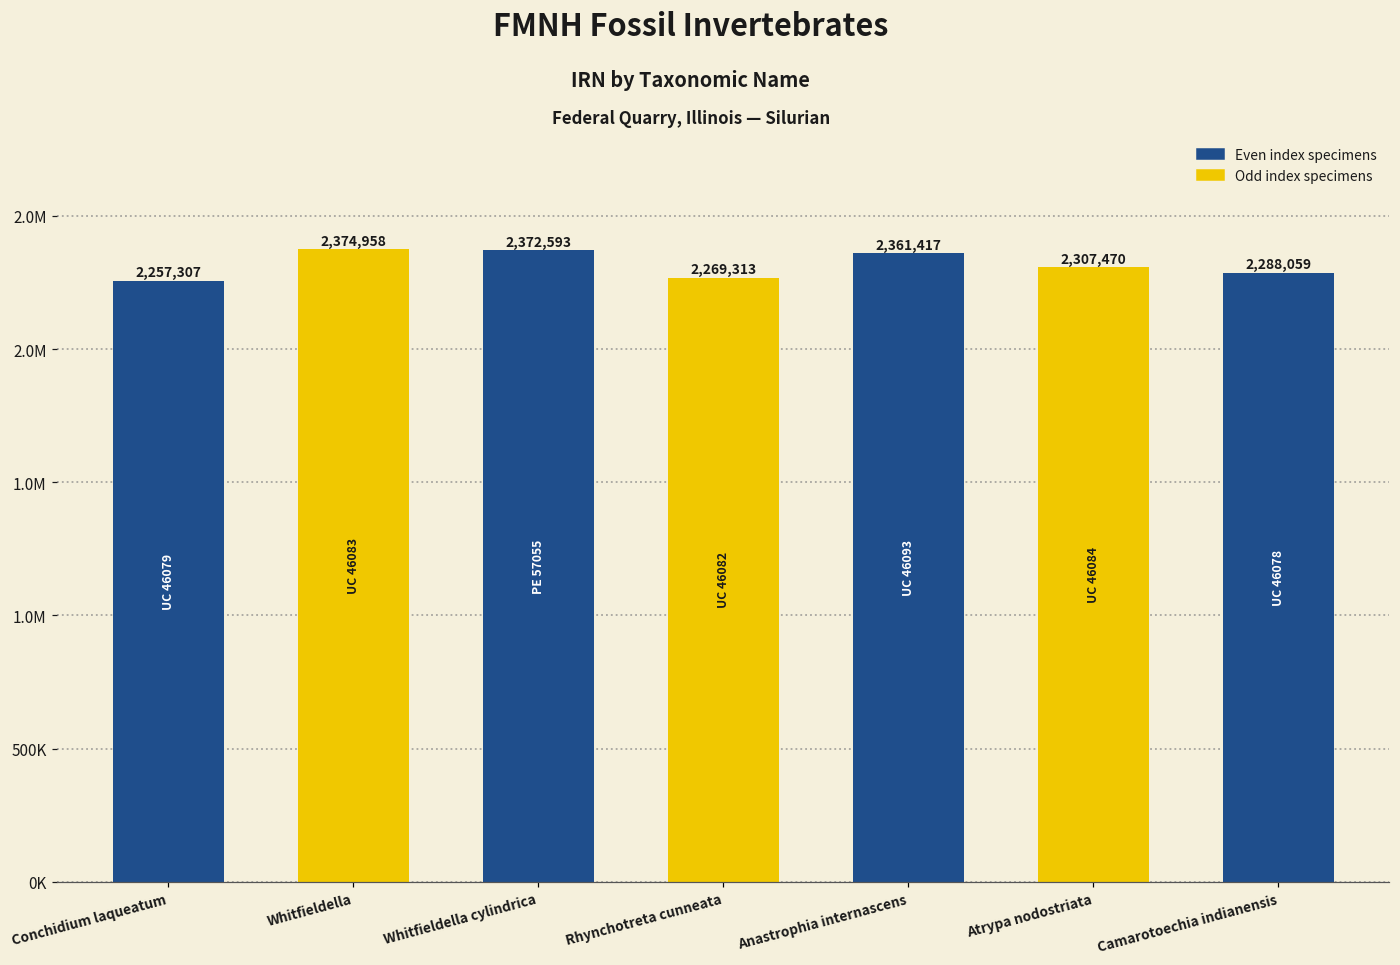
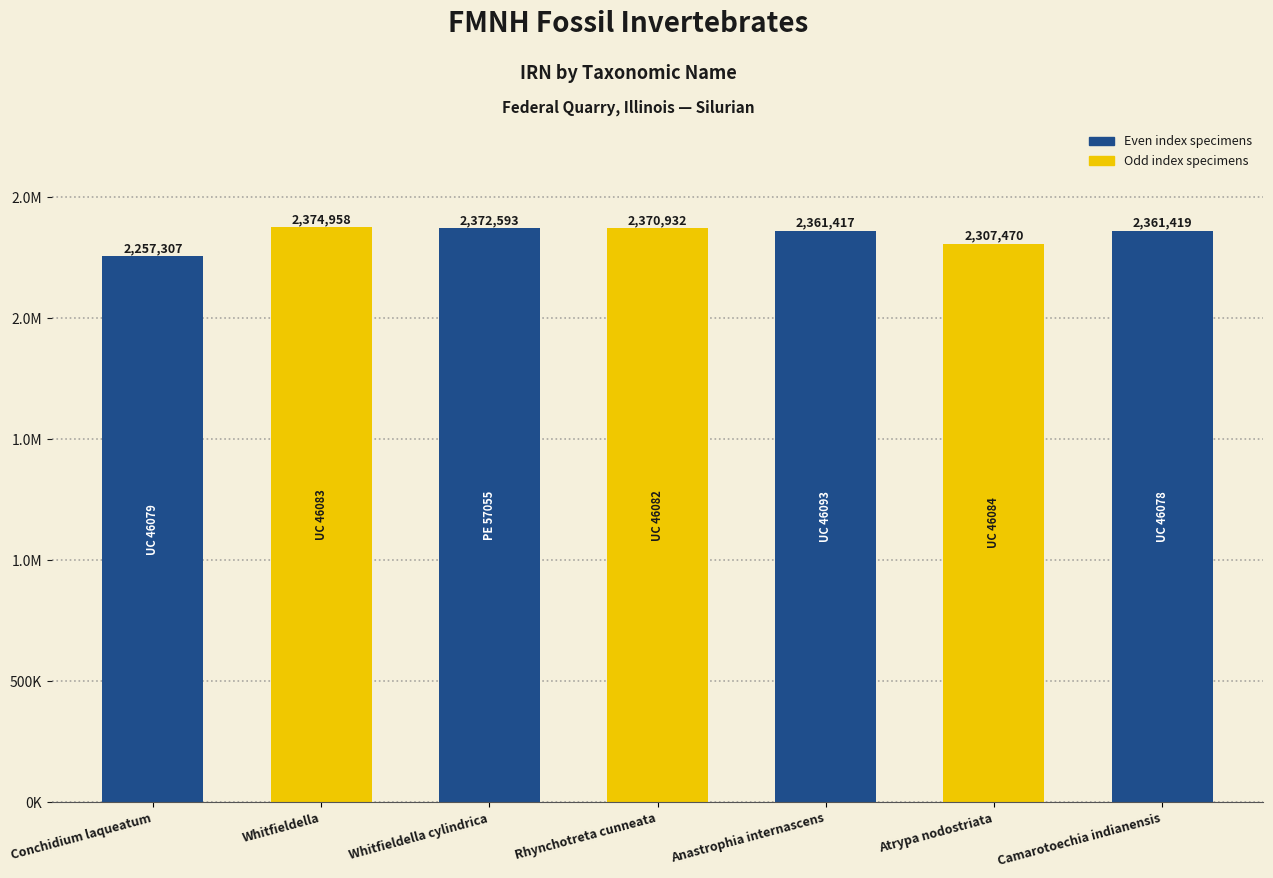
Rhynchotreta cunneata: 2,269,313 -> 2,370,932
Camarotoechia indianensis: 2,288,059 -> 2,361,419
